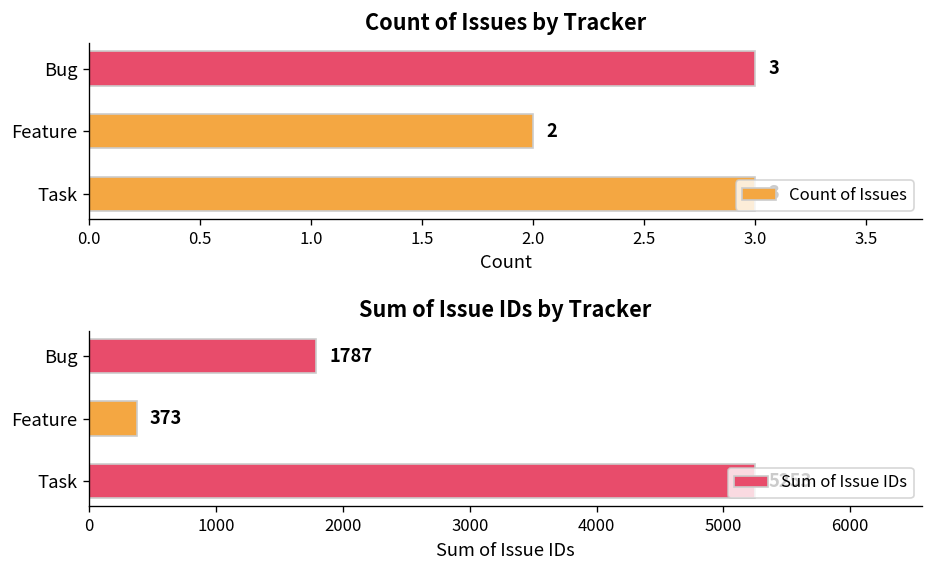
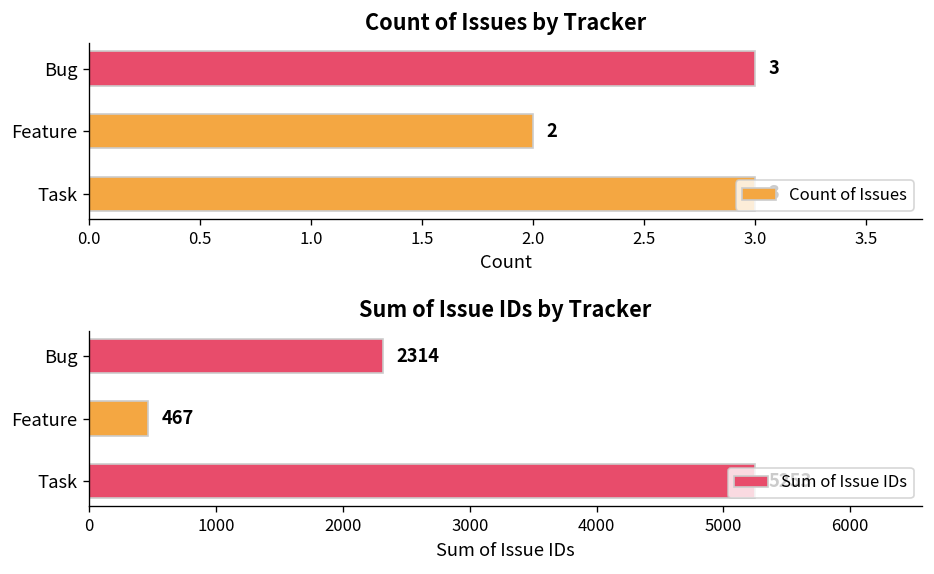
Sum of Issue IDs by Tracker, Bug: 1787 -> 2314
Sum of Issue IDs by Tracker, Feature: 373 -> 467
